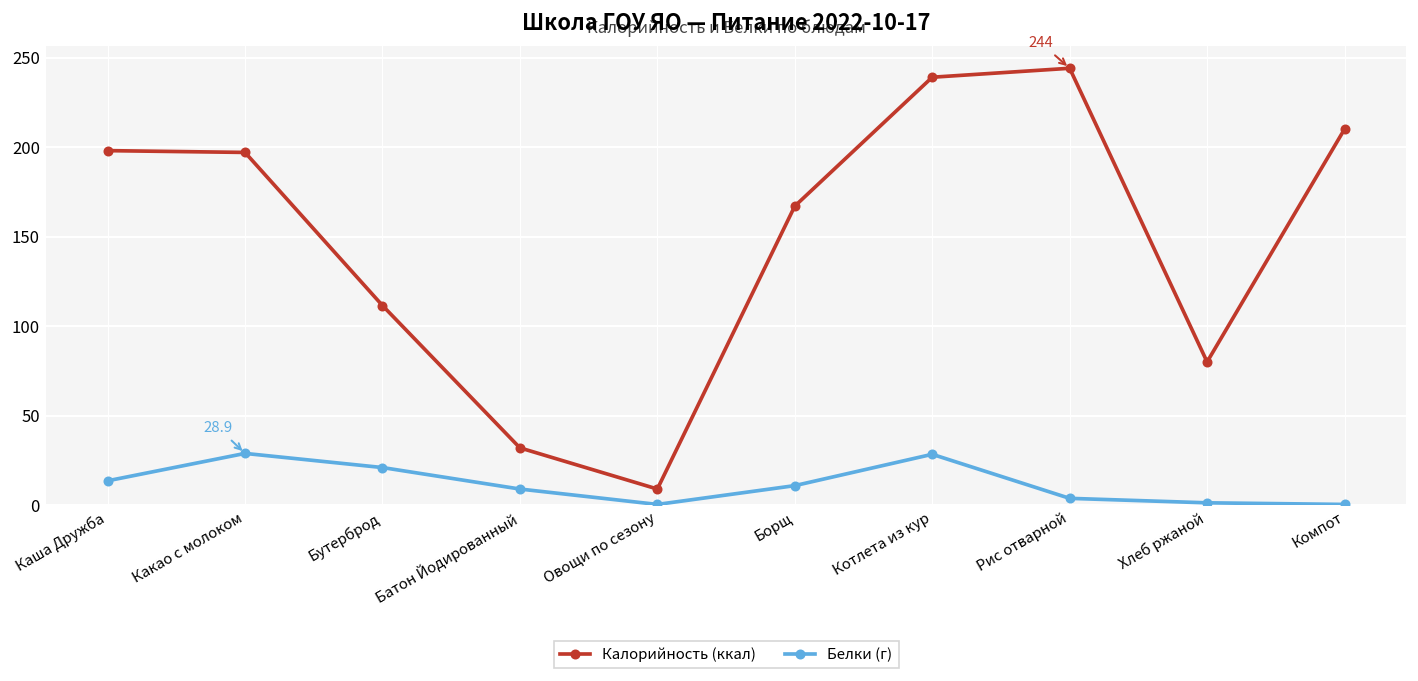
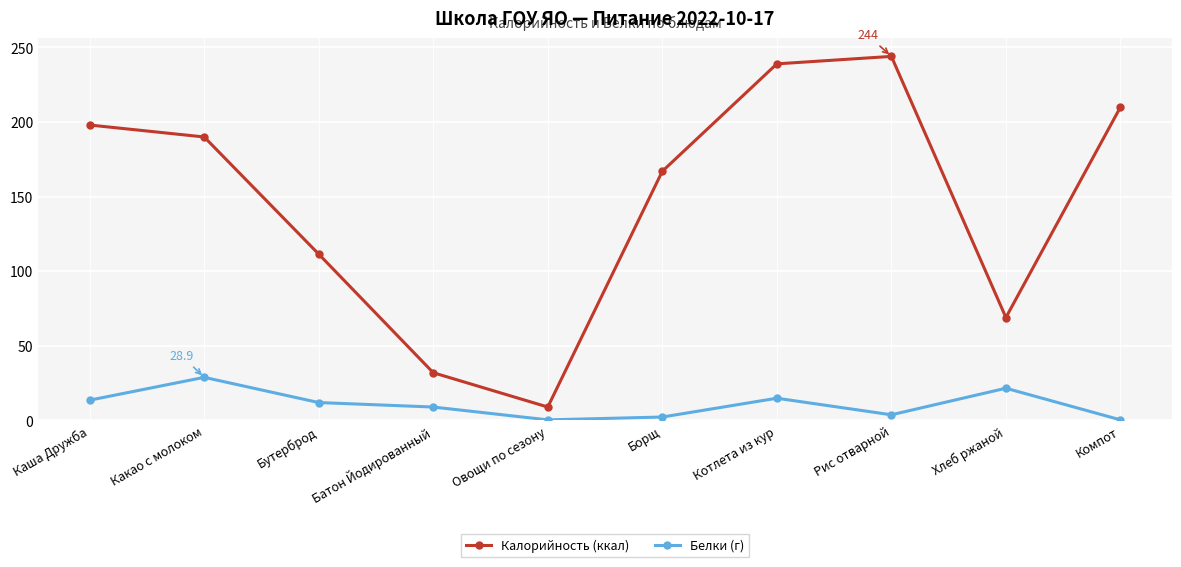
Калорийность (ккал), Какао с молоком: 197 -> 190
Белки (г), Бутерброд: 21 -> 12
Белки (г), Борщ: 11 -> 2
Белки (г), Котлета из кур: 28 -> 15
Калорийность (ккал), Хлеб ржаной: 80 -> 69
Белки (г), Хлеб ржаной: 1 -> 22
